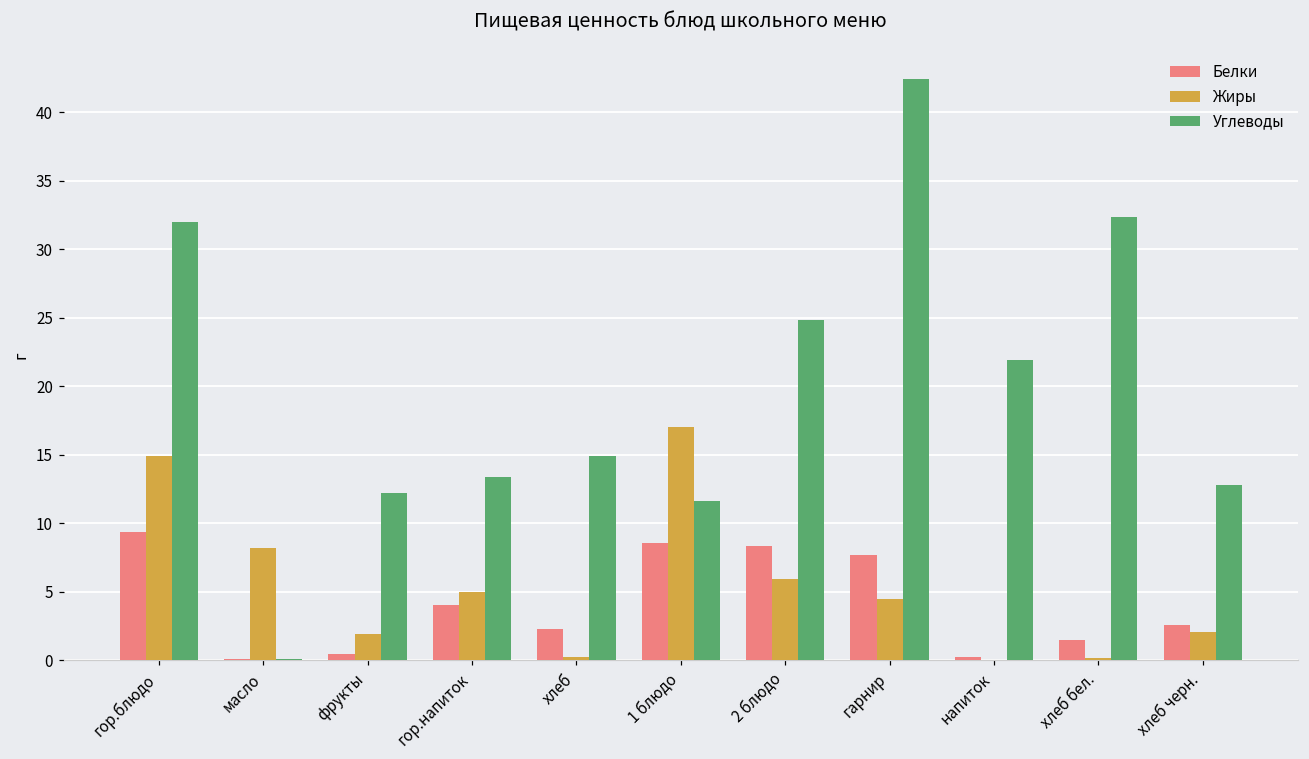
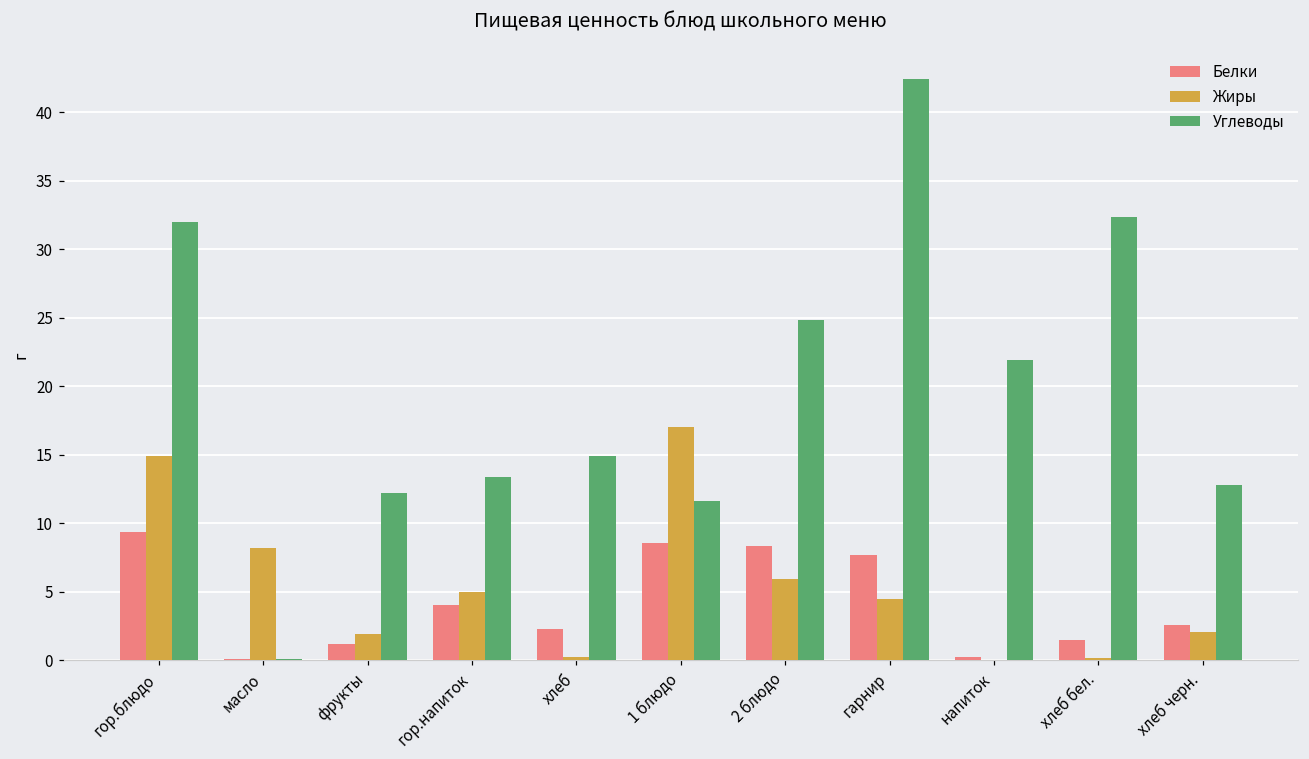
Белки, фрукты: 0.5 -> 1.2
